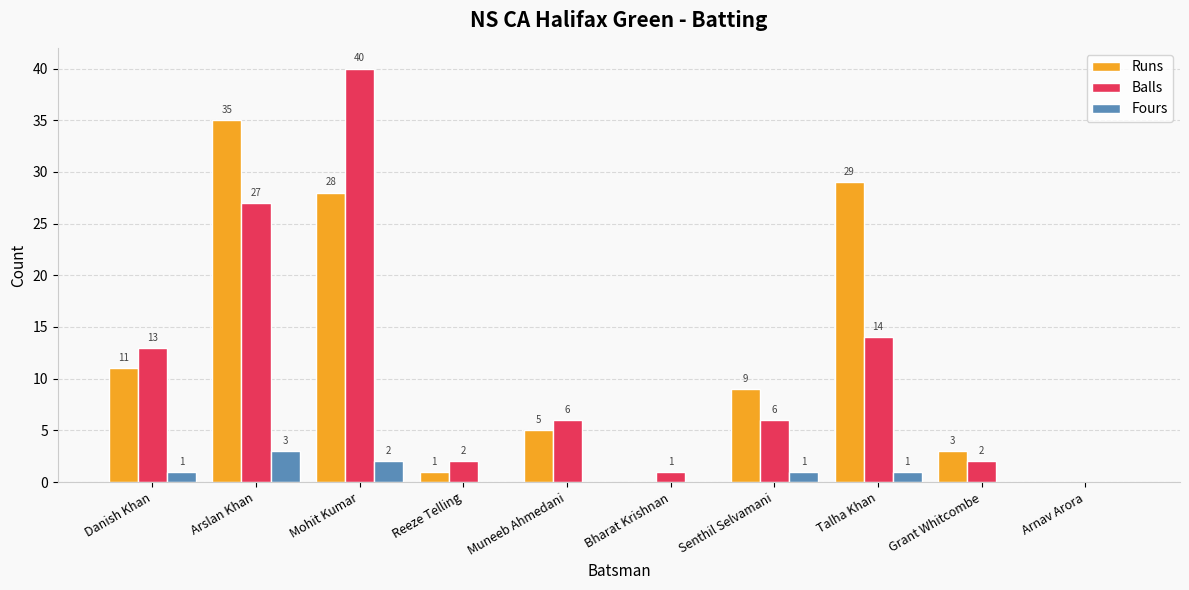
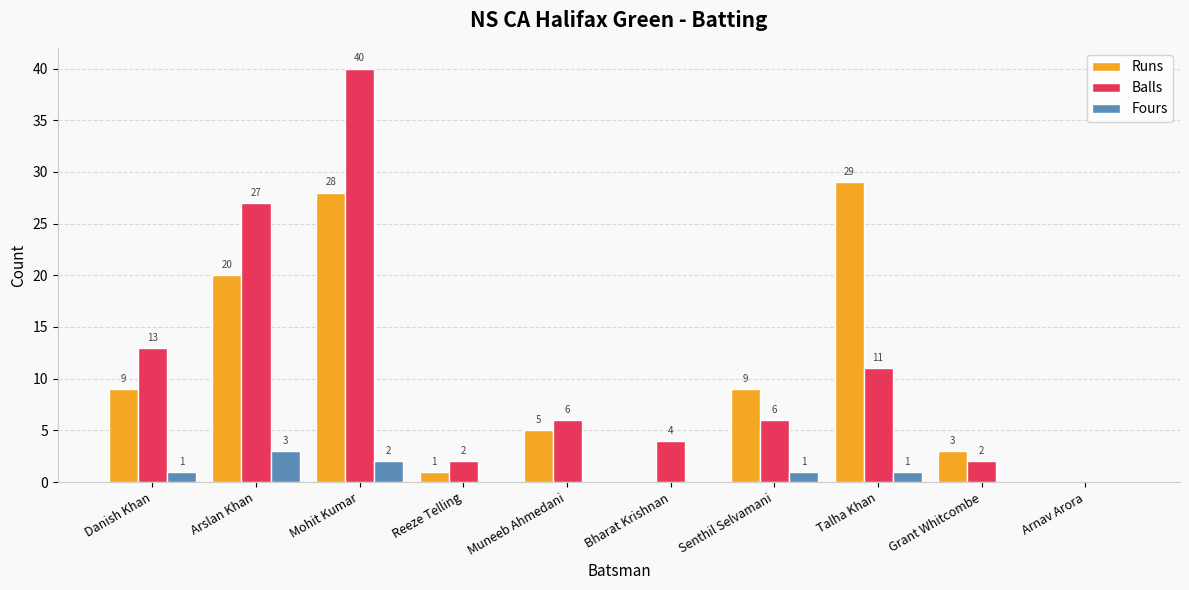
Runs, Danish Khan: 11 -> 9
Runs, Arslan Khan: 35 -> 20
Balls, Bharat Krishnan: 1 -> 4
Balls, Talha Khan: 14 -> 11
